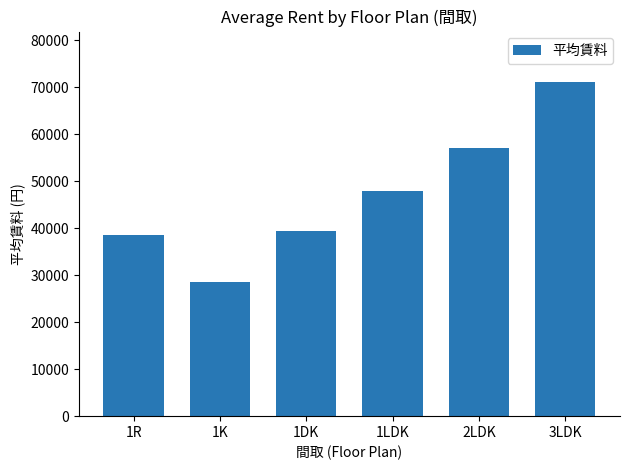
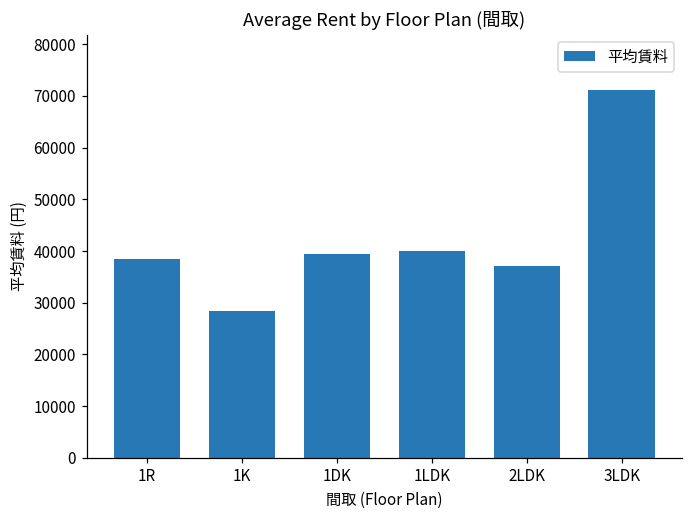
1LDK: 48000 -> 40000
2LDK: 57000 -> 37000
